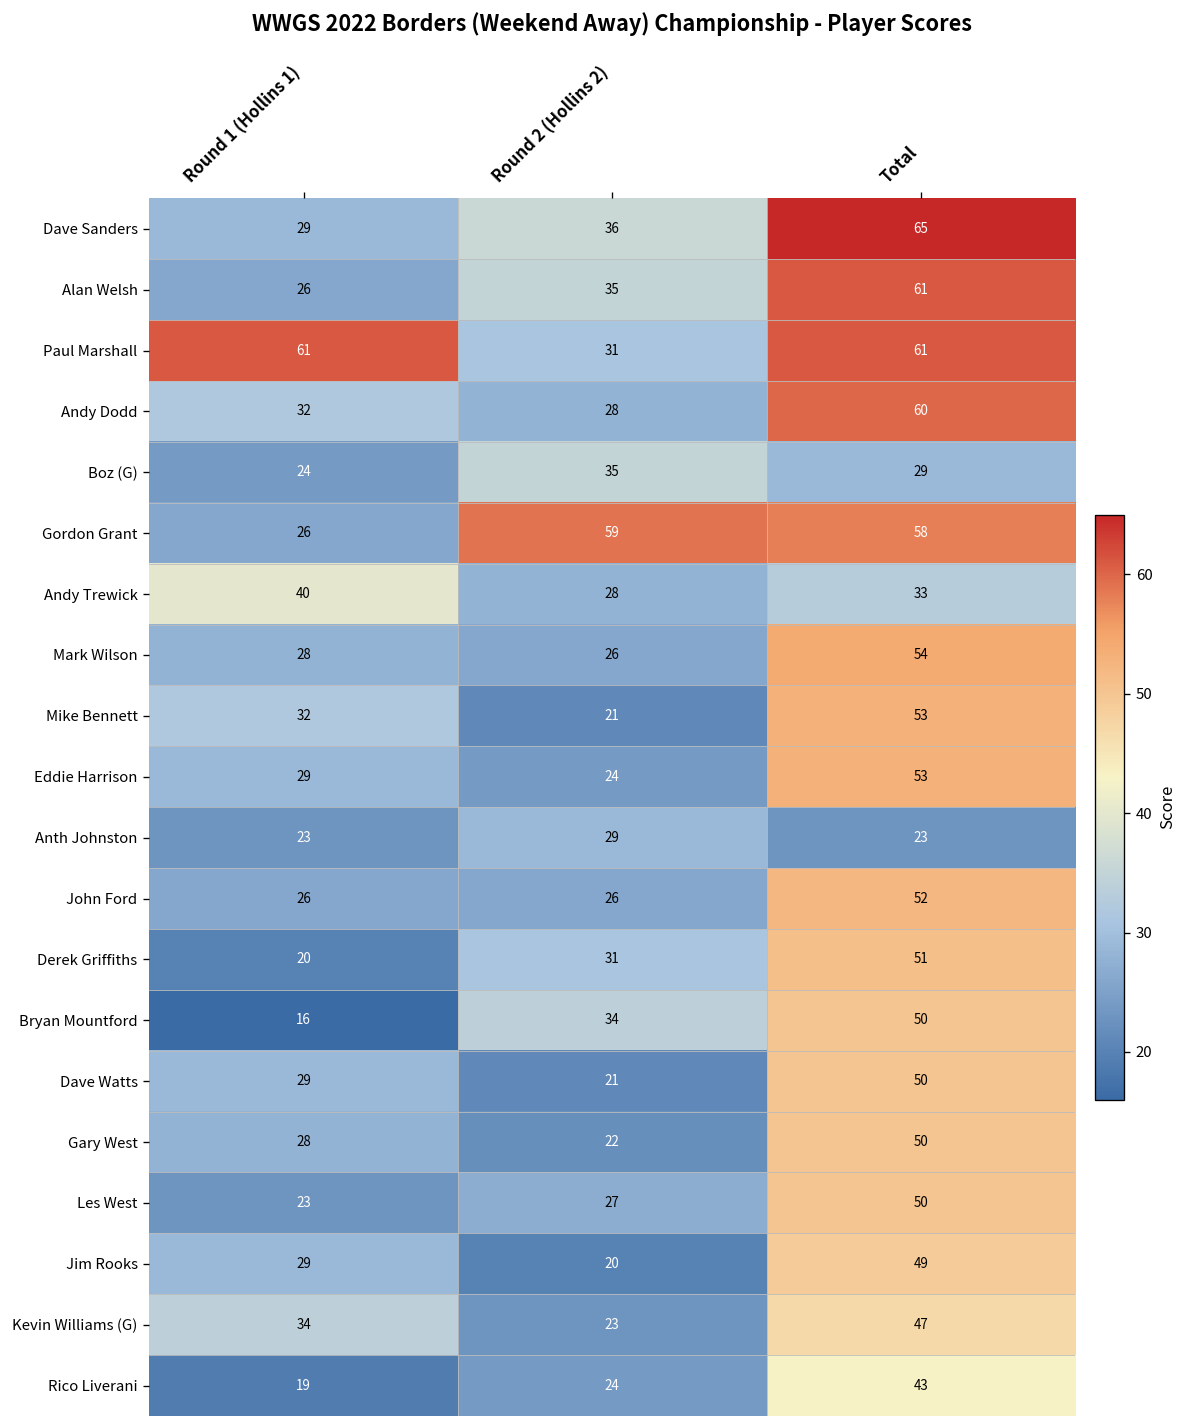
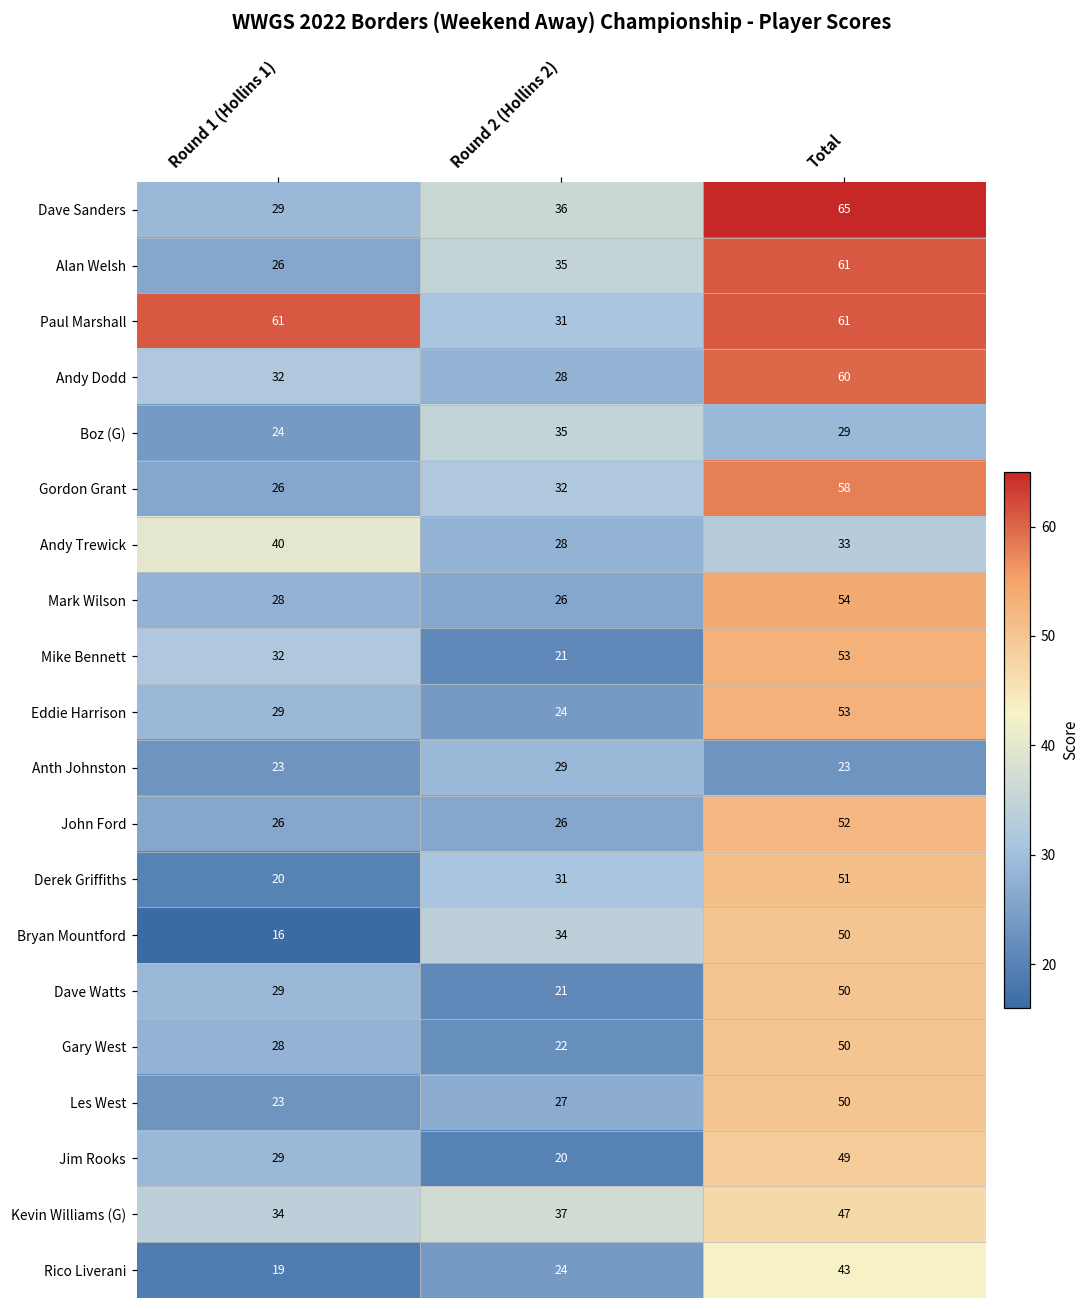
Gordon Grant, Round 2 (Hollins 2): 59 -> 32
Kevin Williams (G), Round 2 (Hollins 2): 23 -> 37
